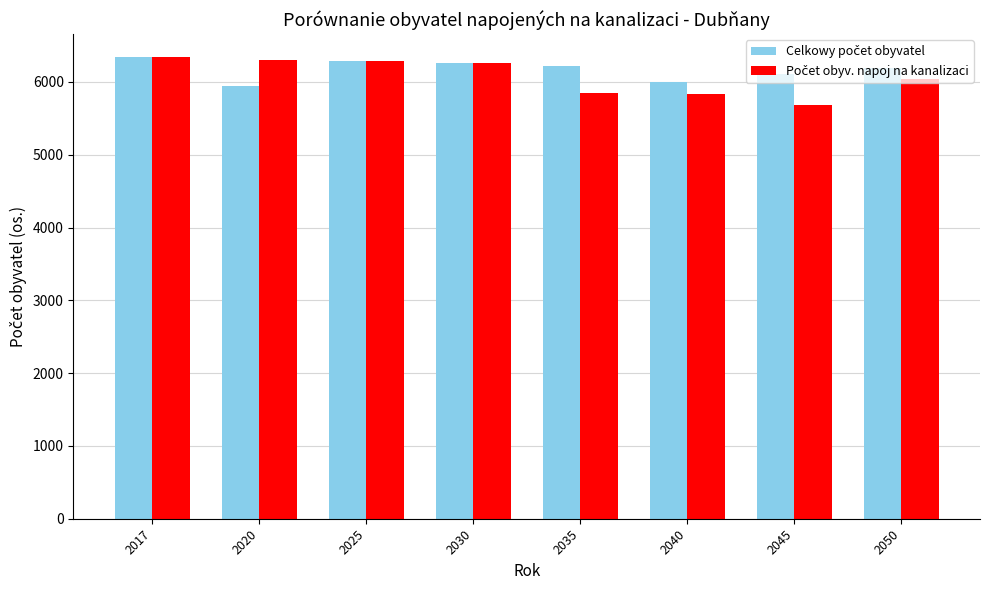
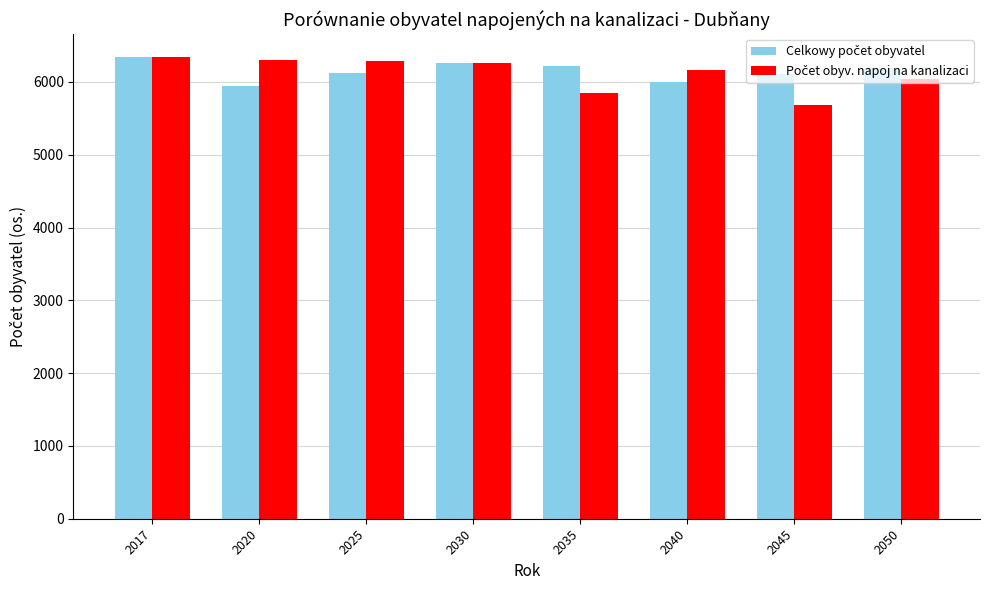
Celkowy počet obyvatel, 2025: 6300 -> 6100
Počet obyv. napoj na kanalizaci, 2040: 5800 -> 6200
